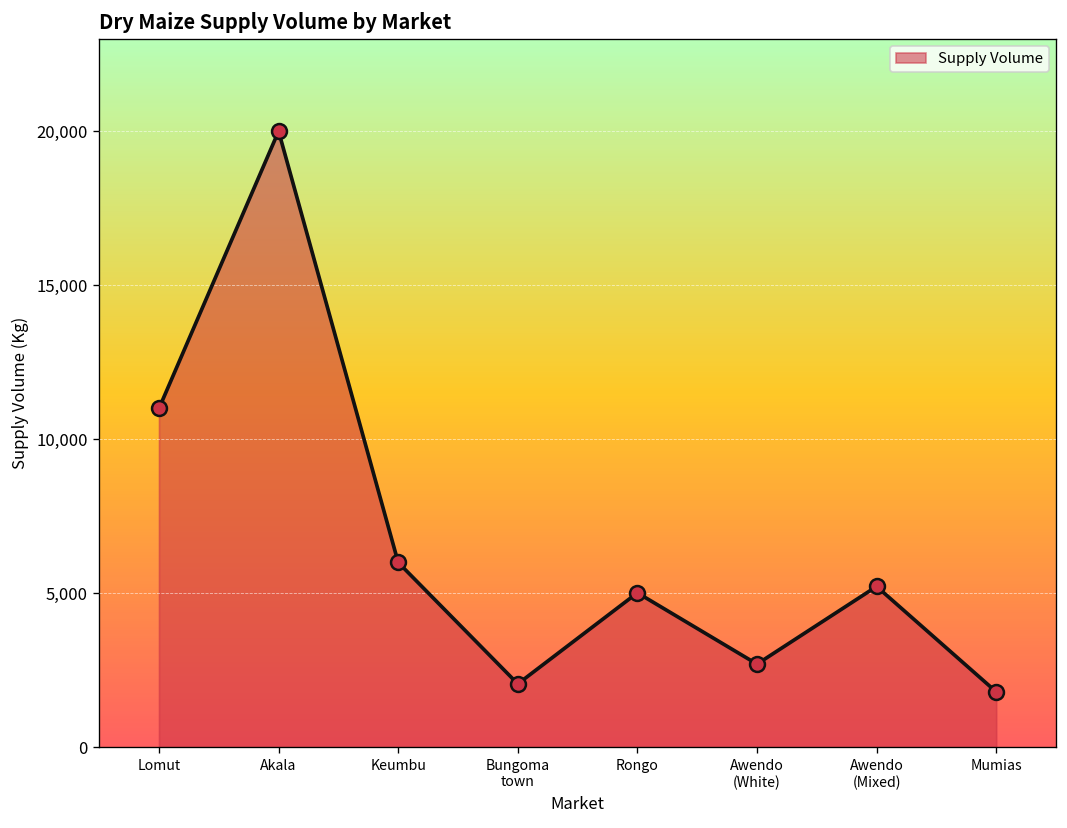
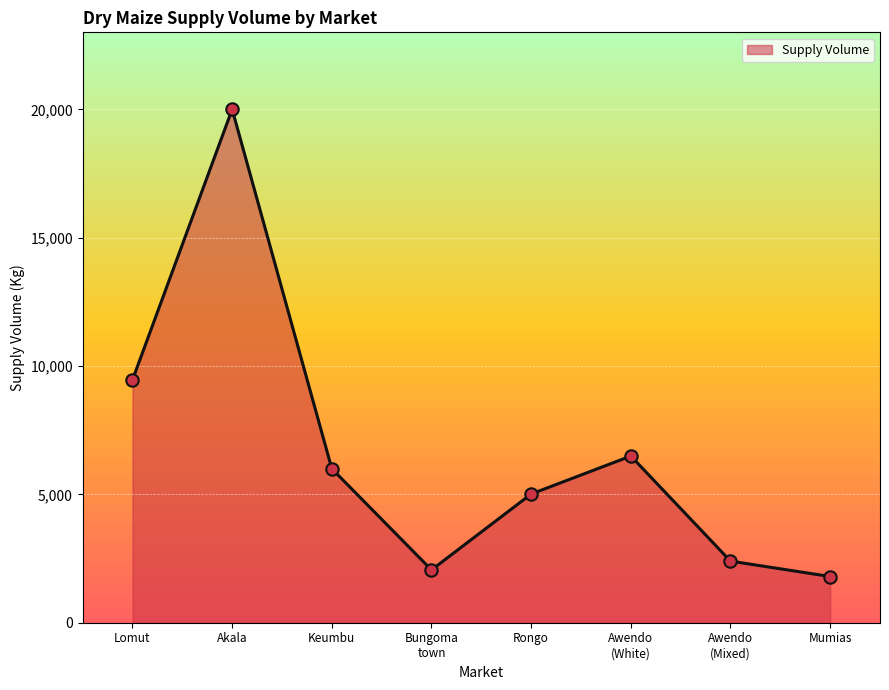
Lomut: 11,000 -> 9,500
Awendo (White): 2,700 -> 6,500
Awendo (Mixed): 5,200 -> 2,400
